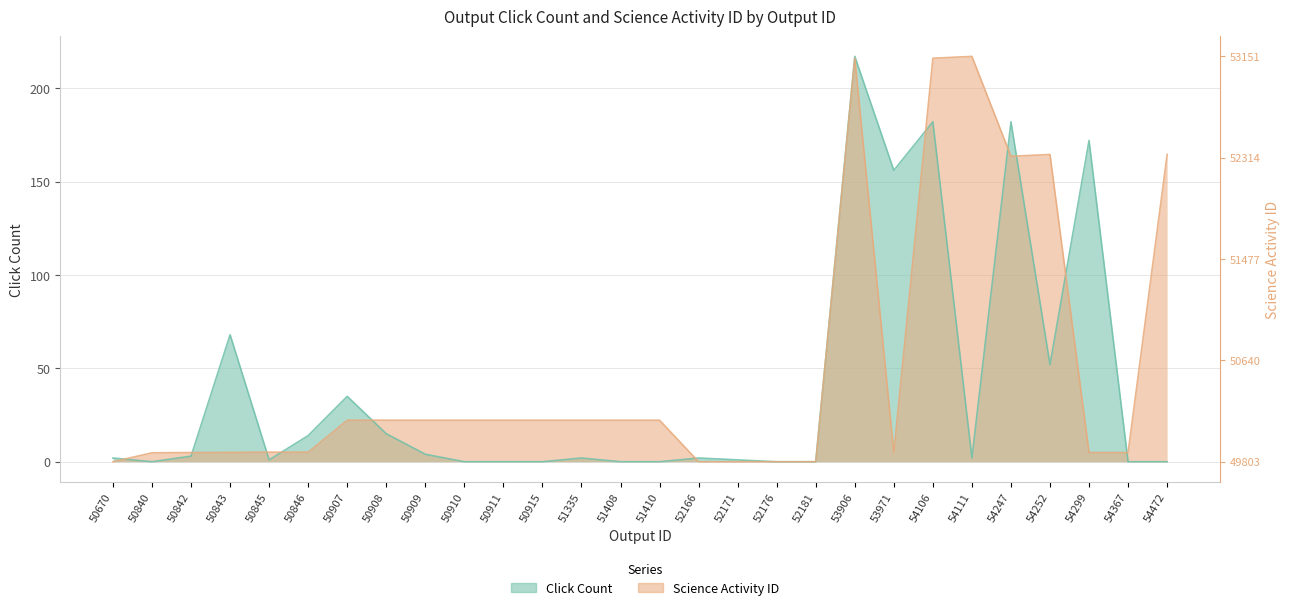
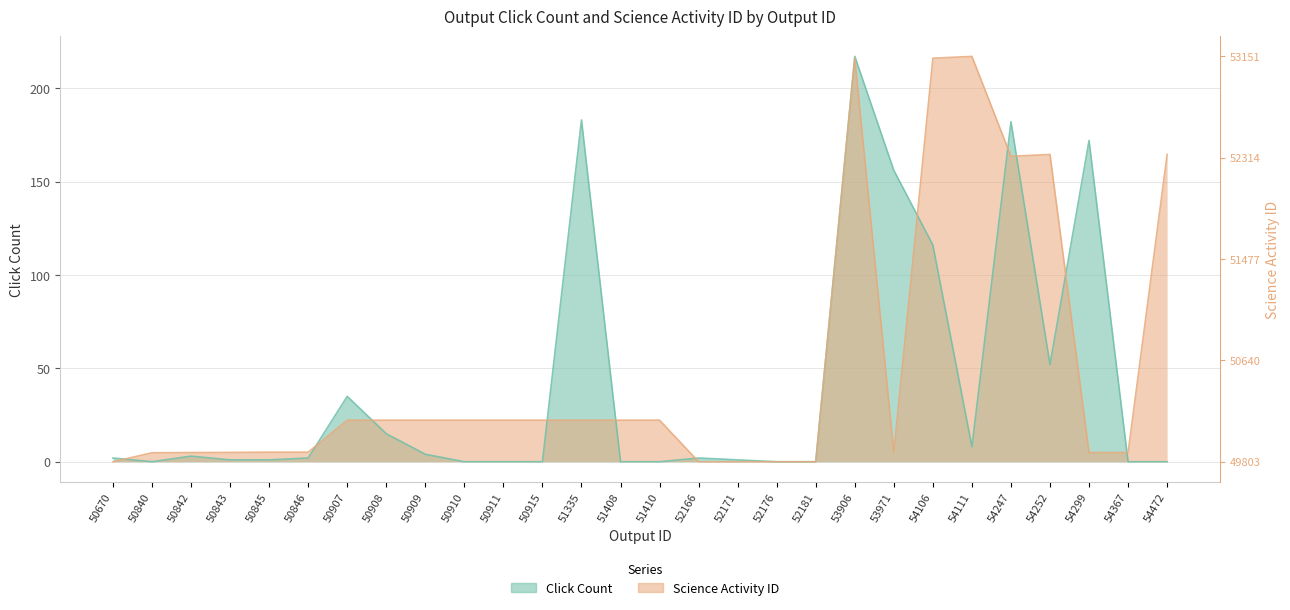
Click Count, 50843: 68 -> 1
Click Count, 50846: 14 -> 2
Click Count, 51335: 2 -> 183
Click Count, 54106: 182 -> 116
Click Count, 54111: 2 -> 8
